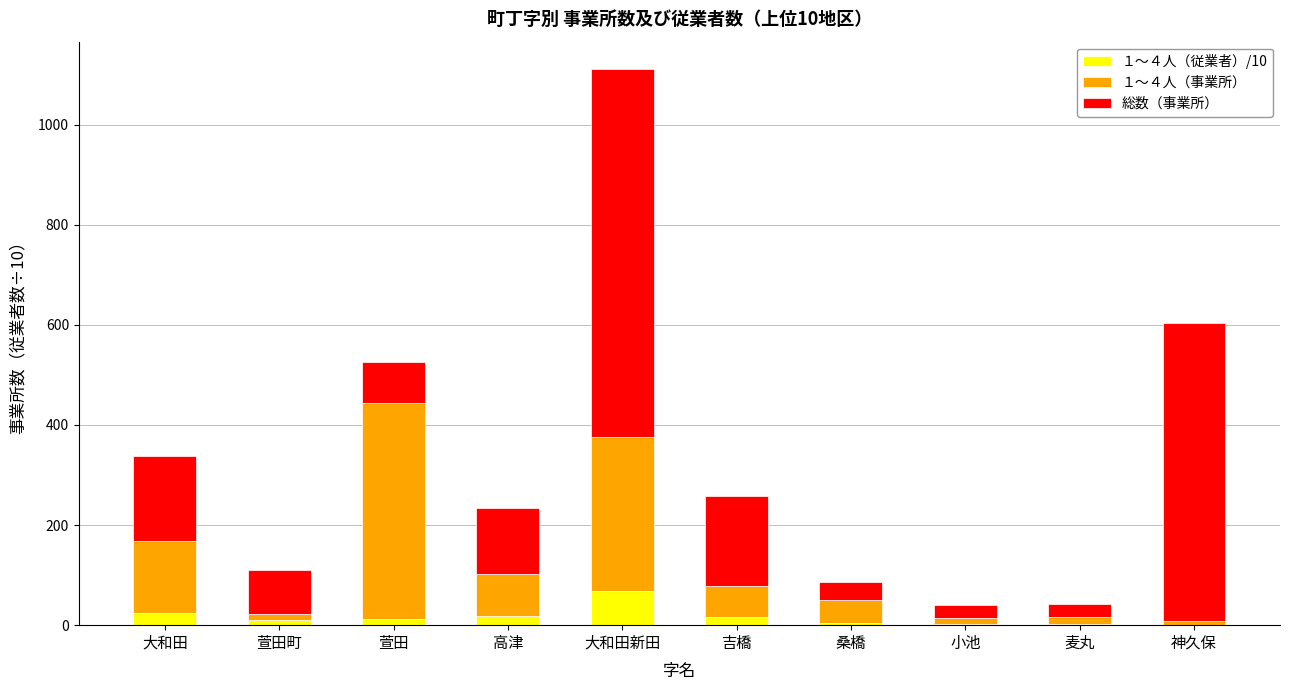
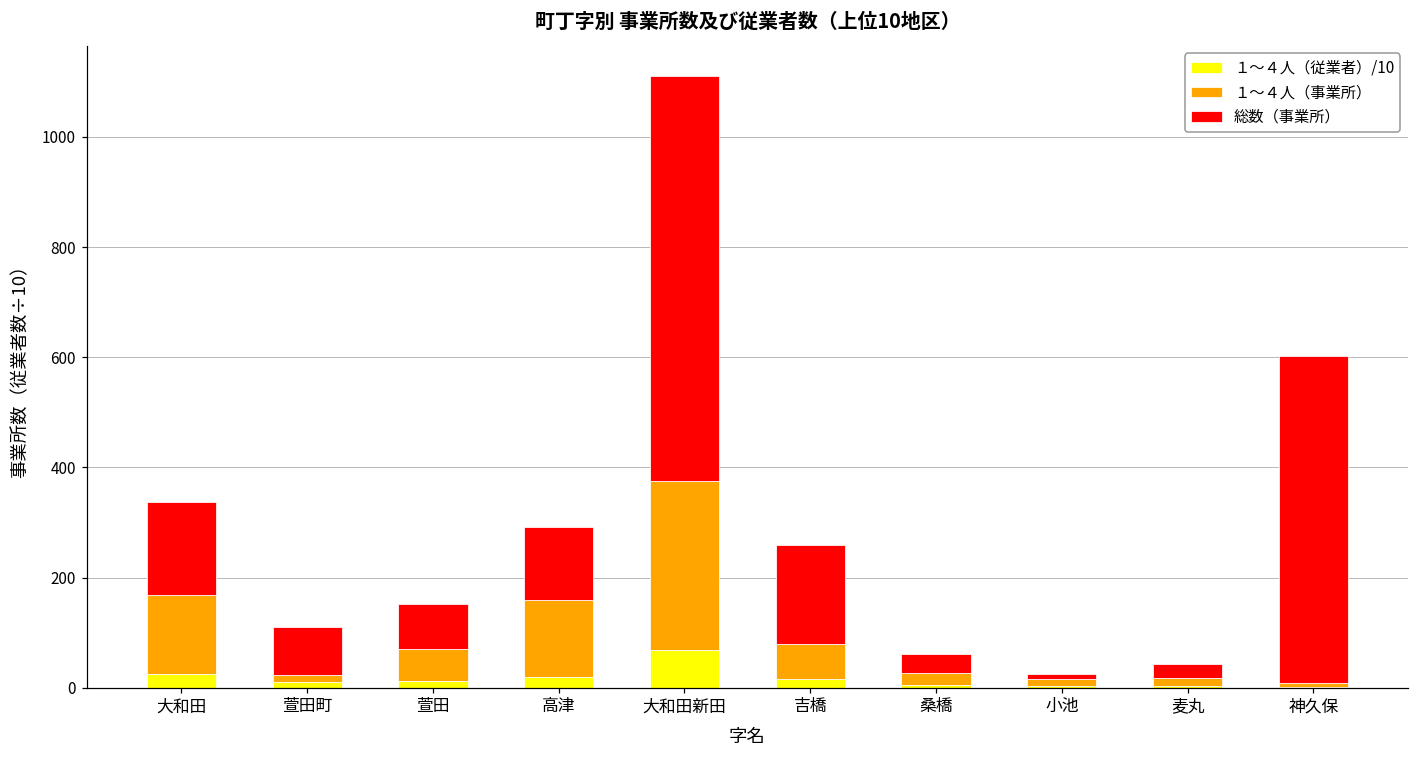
１～４人（事業所）, 萱田: 430 -> 60
１～４人（事業所）, 高津: 80 -> 140
１～４人（事業所）, 桑橋: 50 -> 20
総数（事業所）, 小池: 30 -> 10
